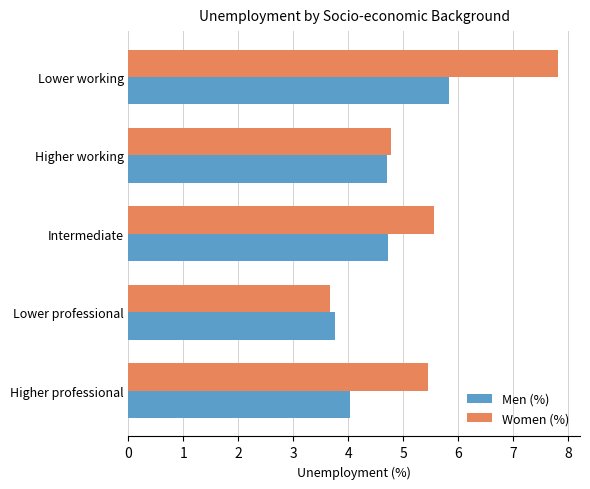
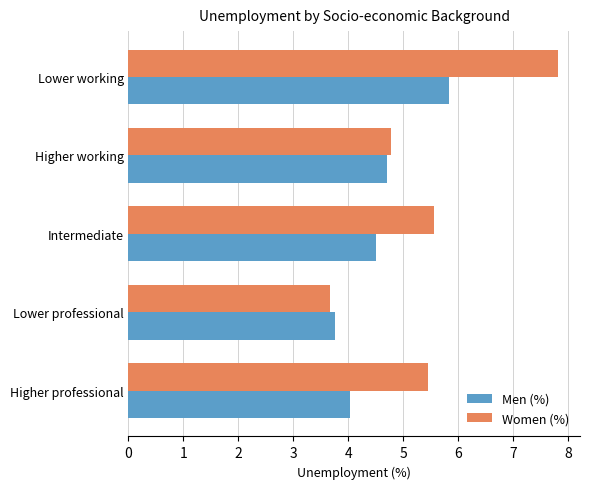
Men (%), Intermediate: 4.7 -> 4.5
